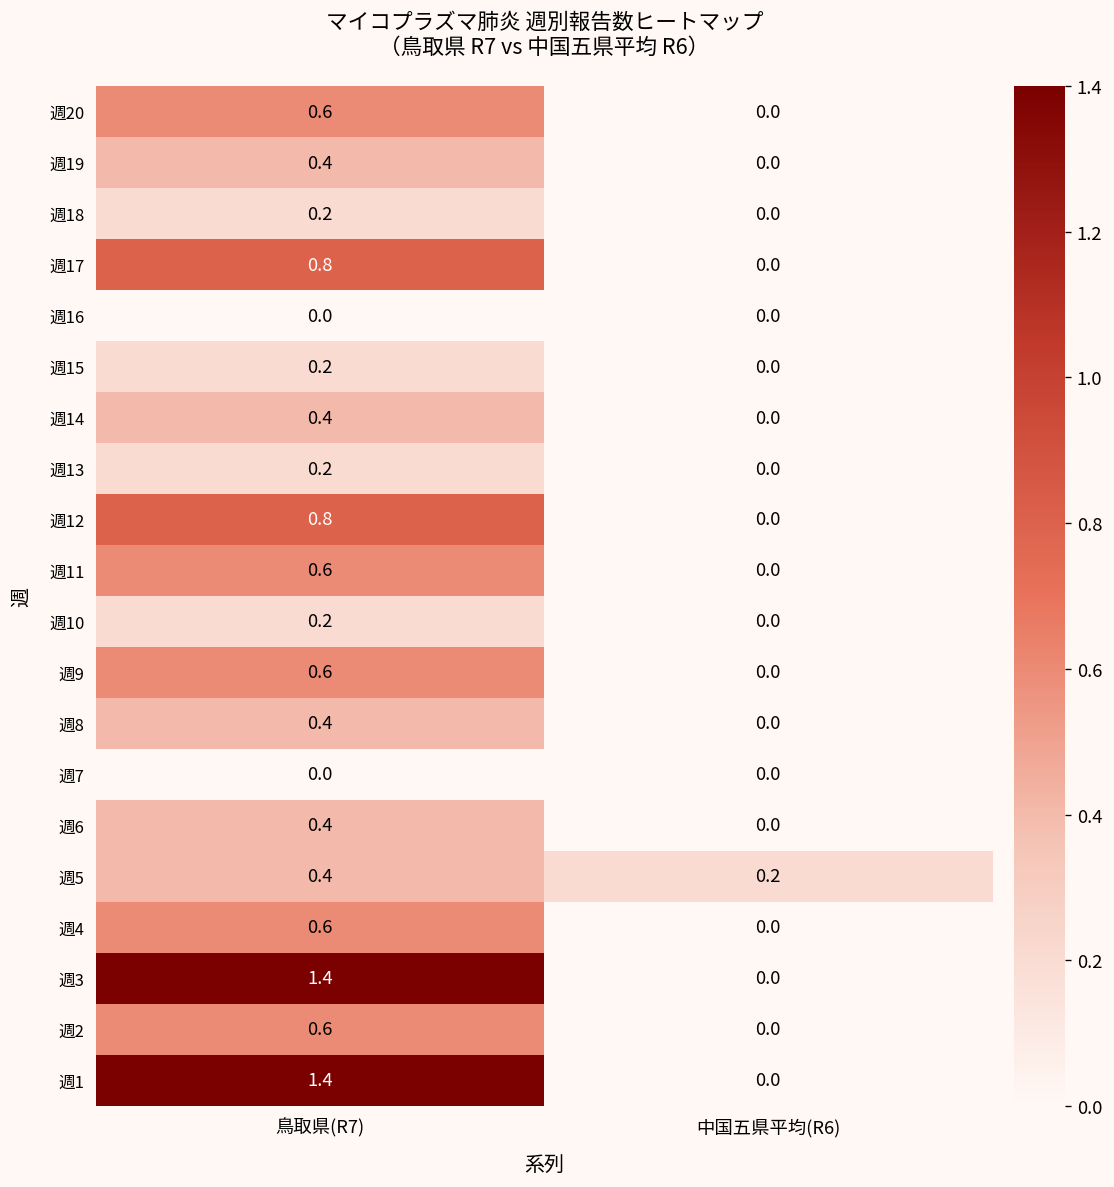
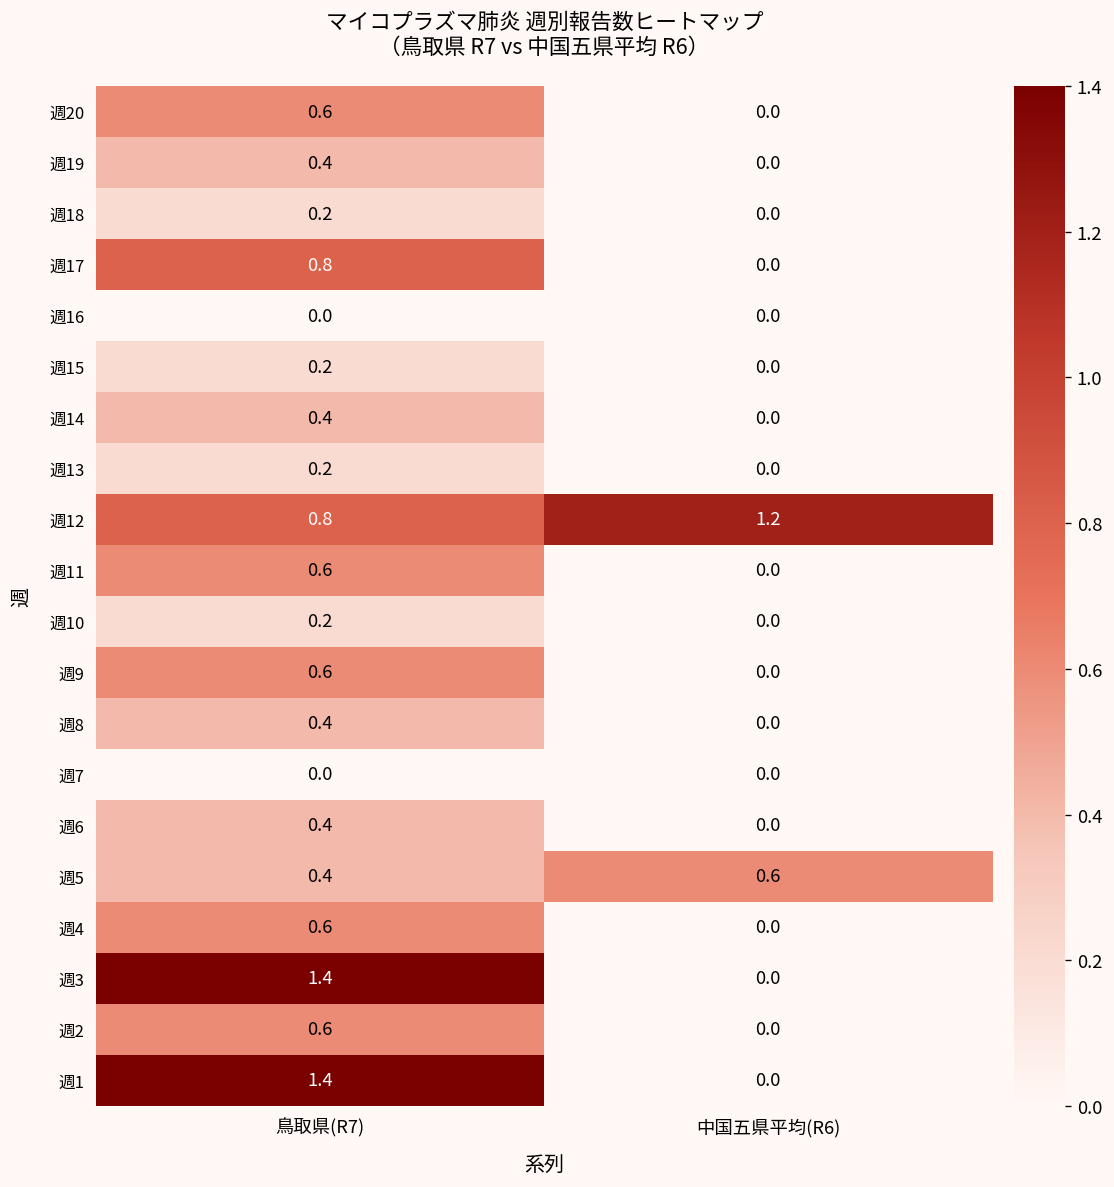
週12, 中国五県平均(R6): 0.0 -> 1.2
週5, 中国五県平均(R6): 0.2 -> 0.6
